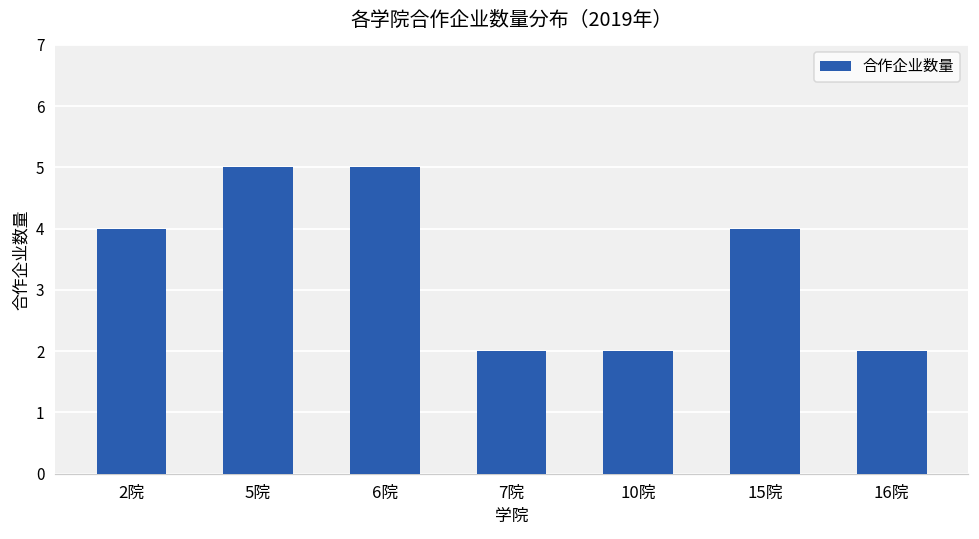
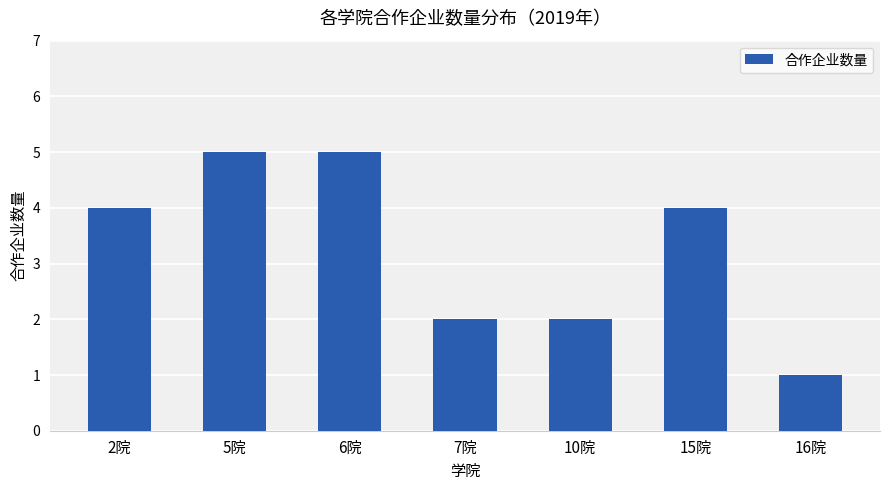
16院: 2 -> 1
